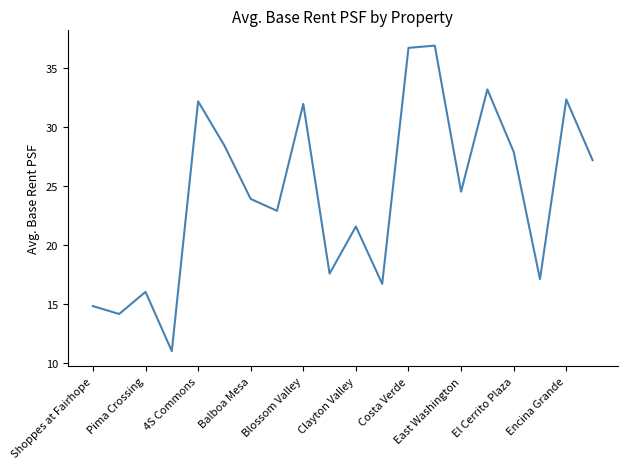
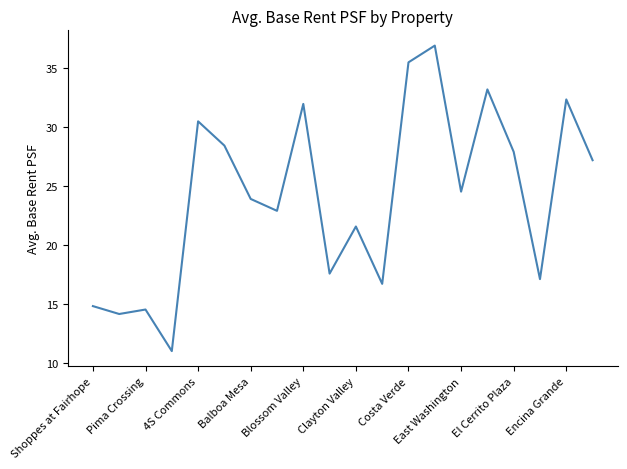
Pima Crossing: 16.0 -> 14.5
4S Commons: 32.2 -> 30.5
Costa Verde: 36.7 -> 35.5
